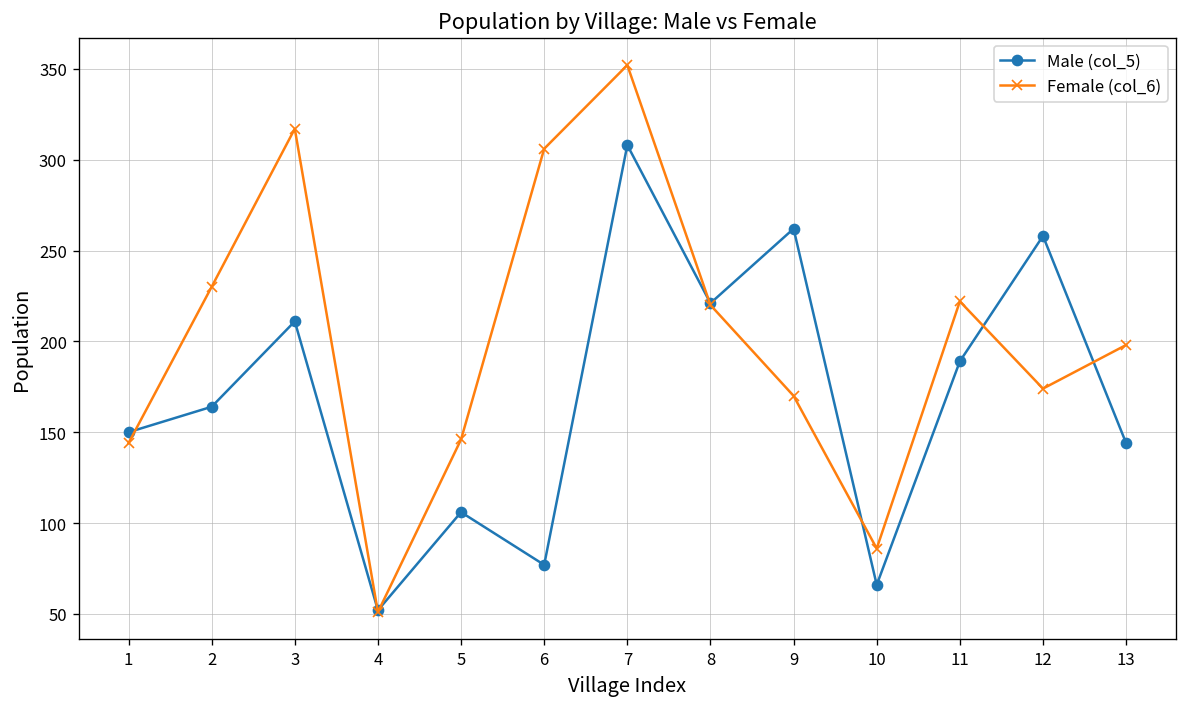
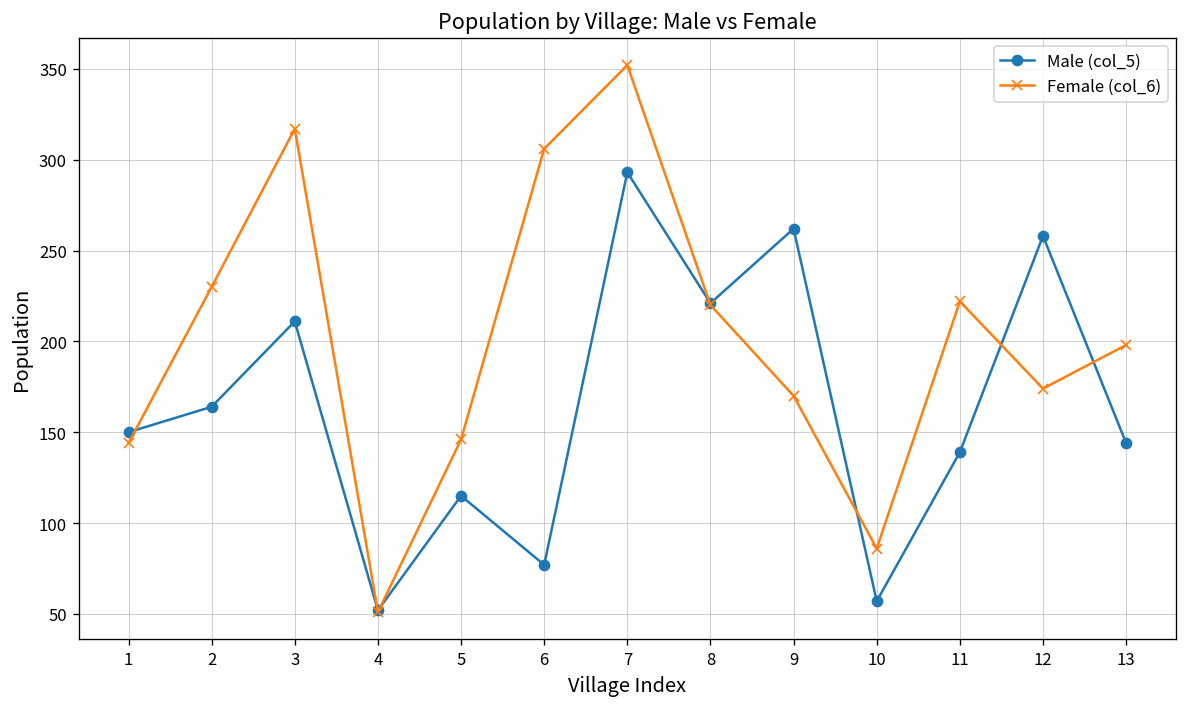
Male (col_5), 5: 106 -> 115
Male (col_5), 7: 308 -> 293
Male (col_5), 10: 66 -> 57
Male (col_5), 11: 189 -> 139
